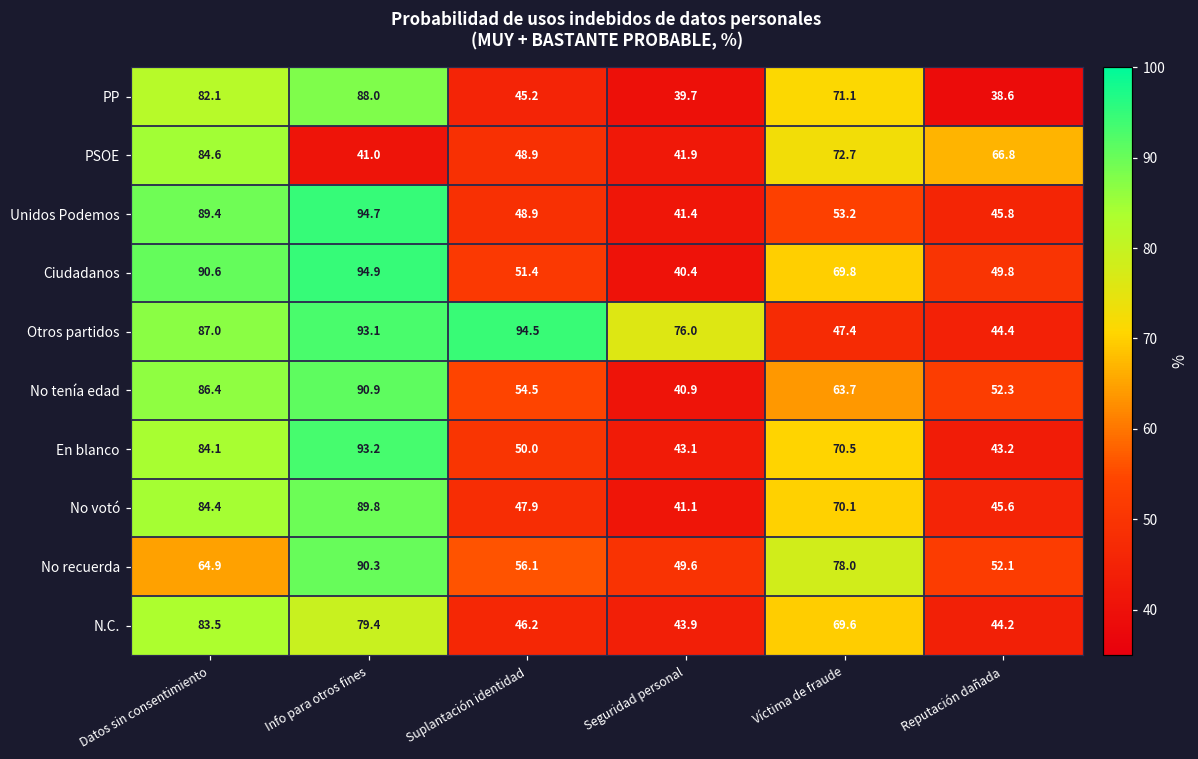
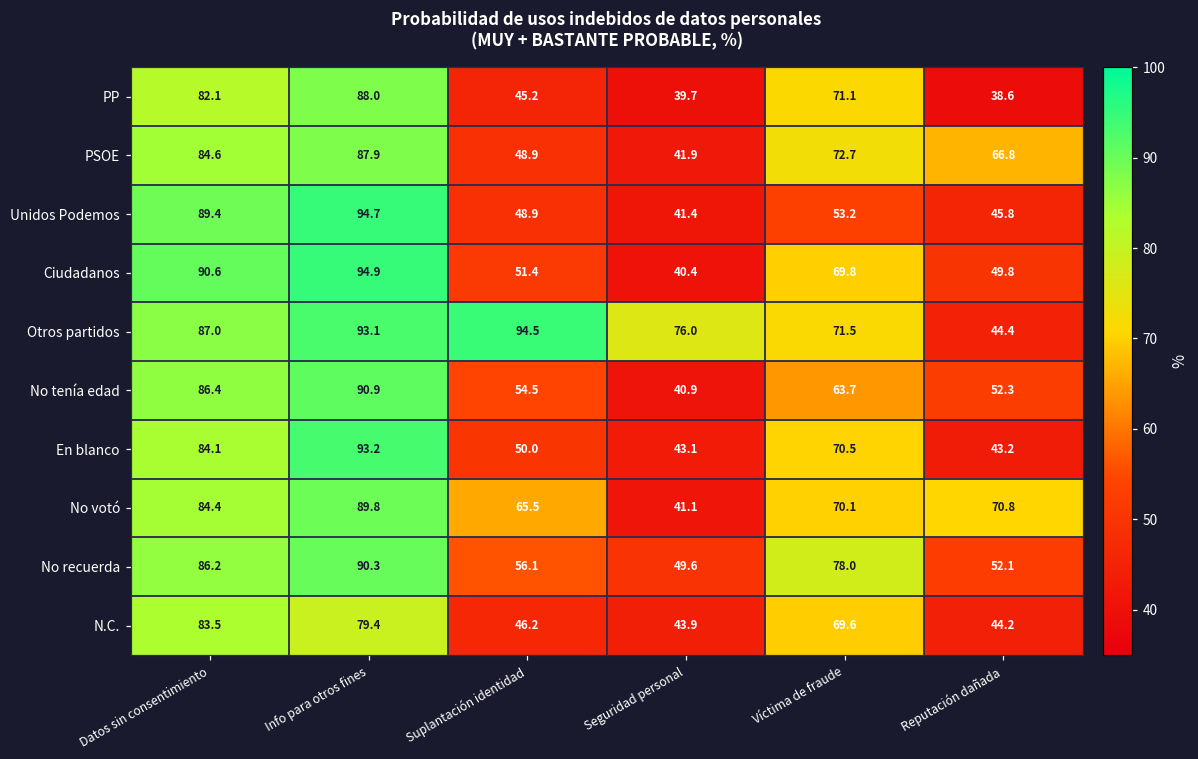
PSOE, Info para otros fines: 41.0 -> 87.9
Otros partidos, Víctima de fraude: 47.4 -> 71.5
No votó, Suplantación identidad: 47.9 -> 65.5
No votó, Reputación dañada: 45.6 -> 70.8
No recuerda, Datos sin consentimiento: 64.9 -> 86.2
